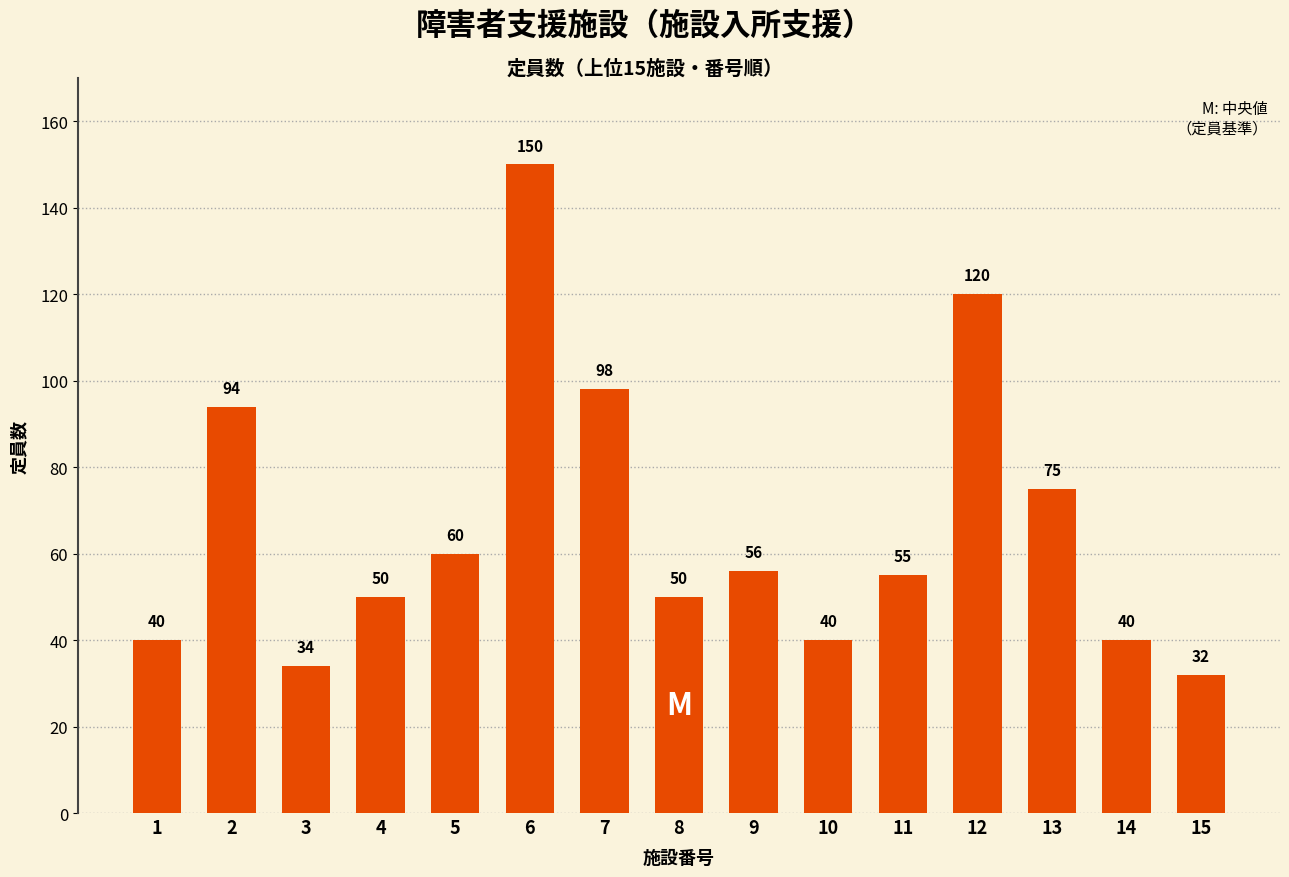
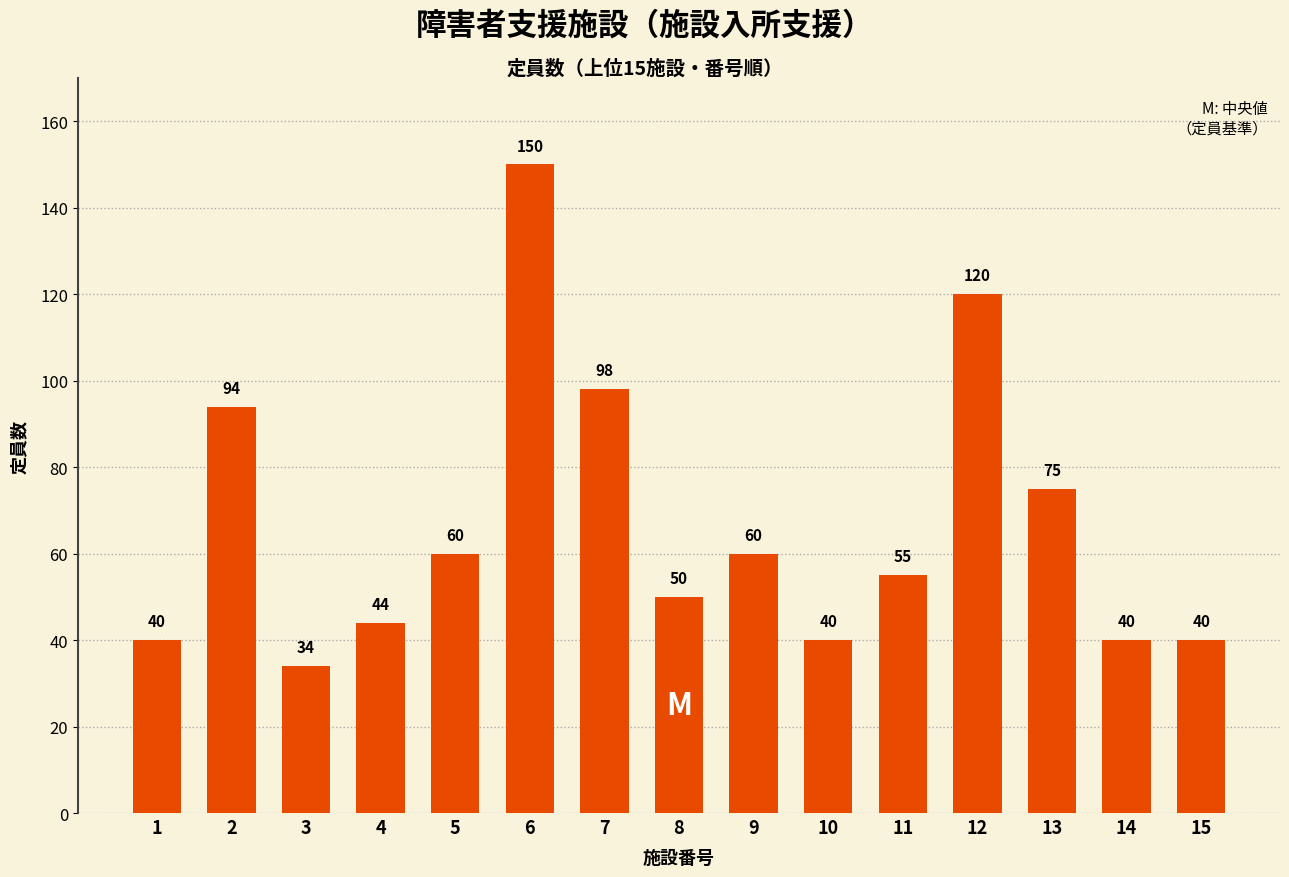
4: 50 -> 44
9: 56 -> 60
15: 32 -> 40
